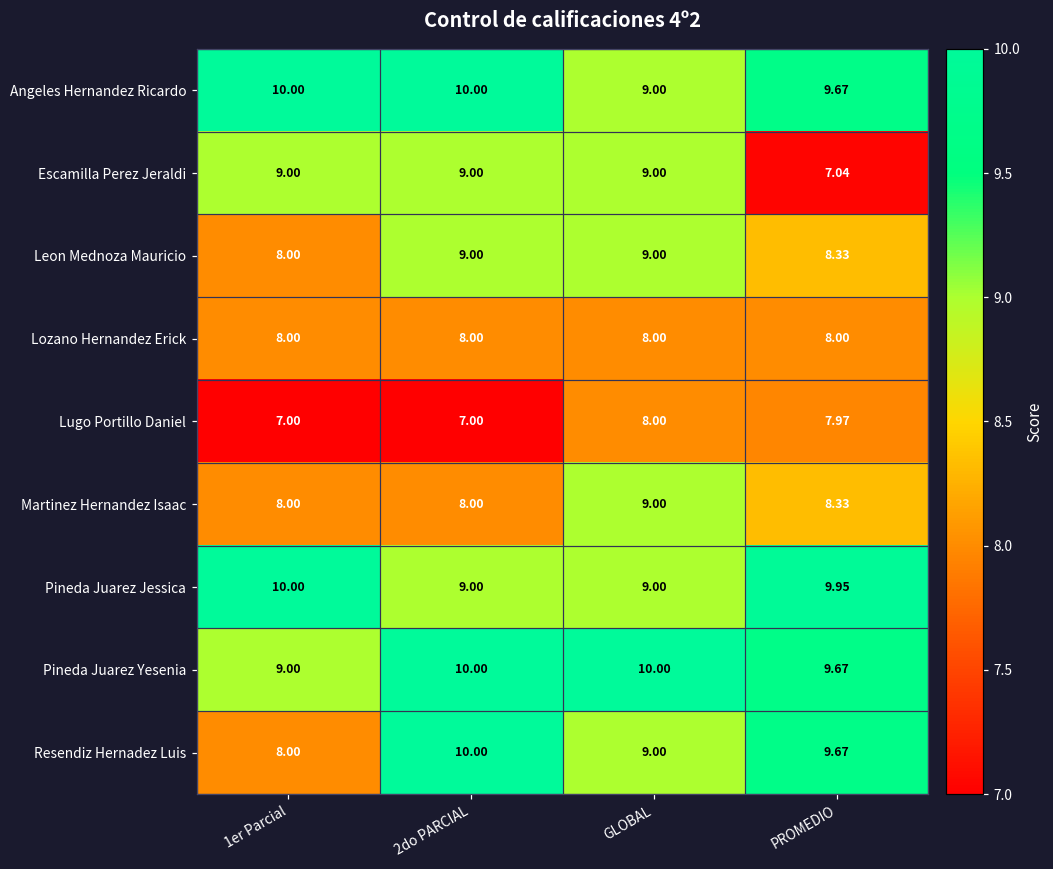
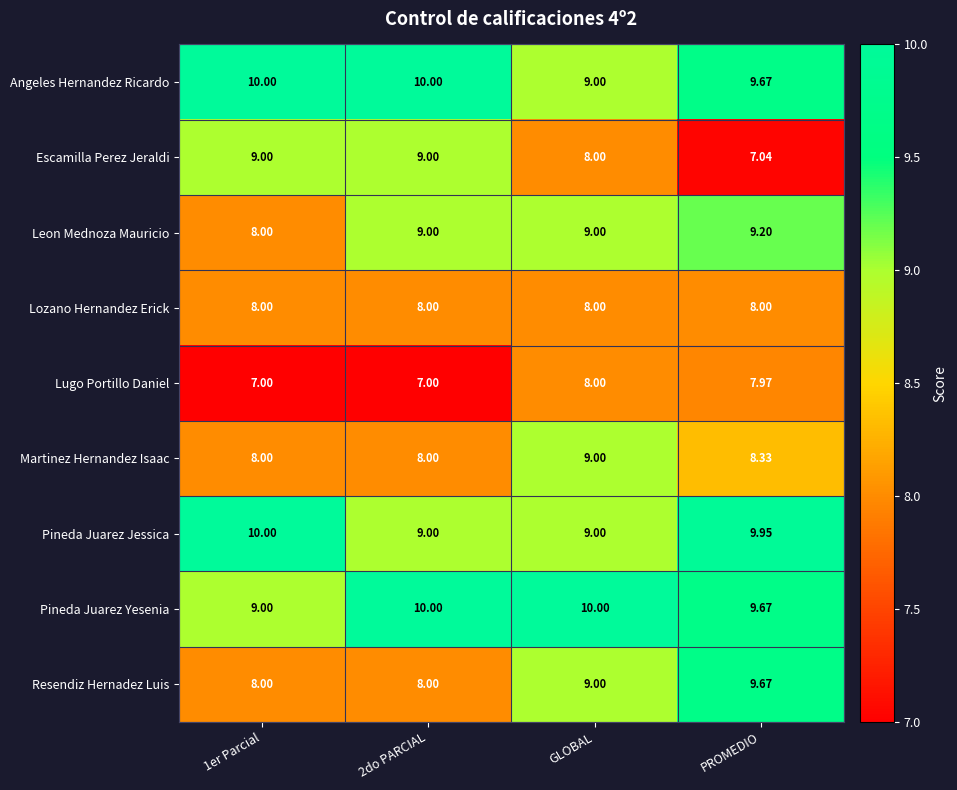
Escamilla Perez Jeraldi, GLOBAL: 9.00 -> 8.00
Leon Mednoza Mauricio, PROMEDIO: 8.33 -> 9.20
Resendiz Hernadez Luis, 2do PARCIAL: 10.00 -> 8.00
